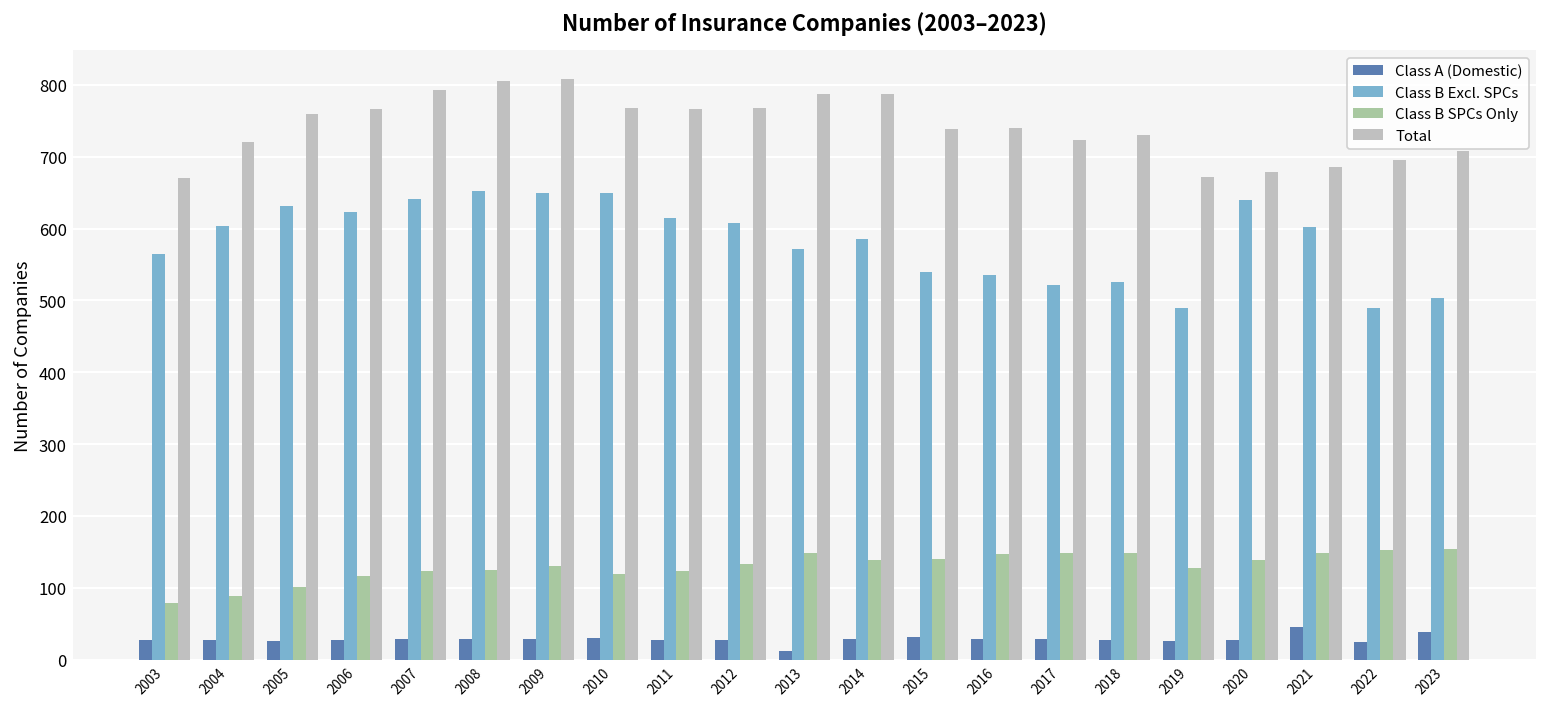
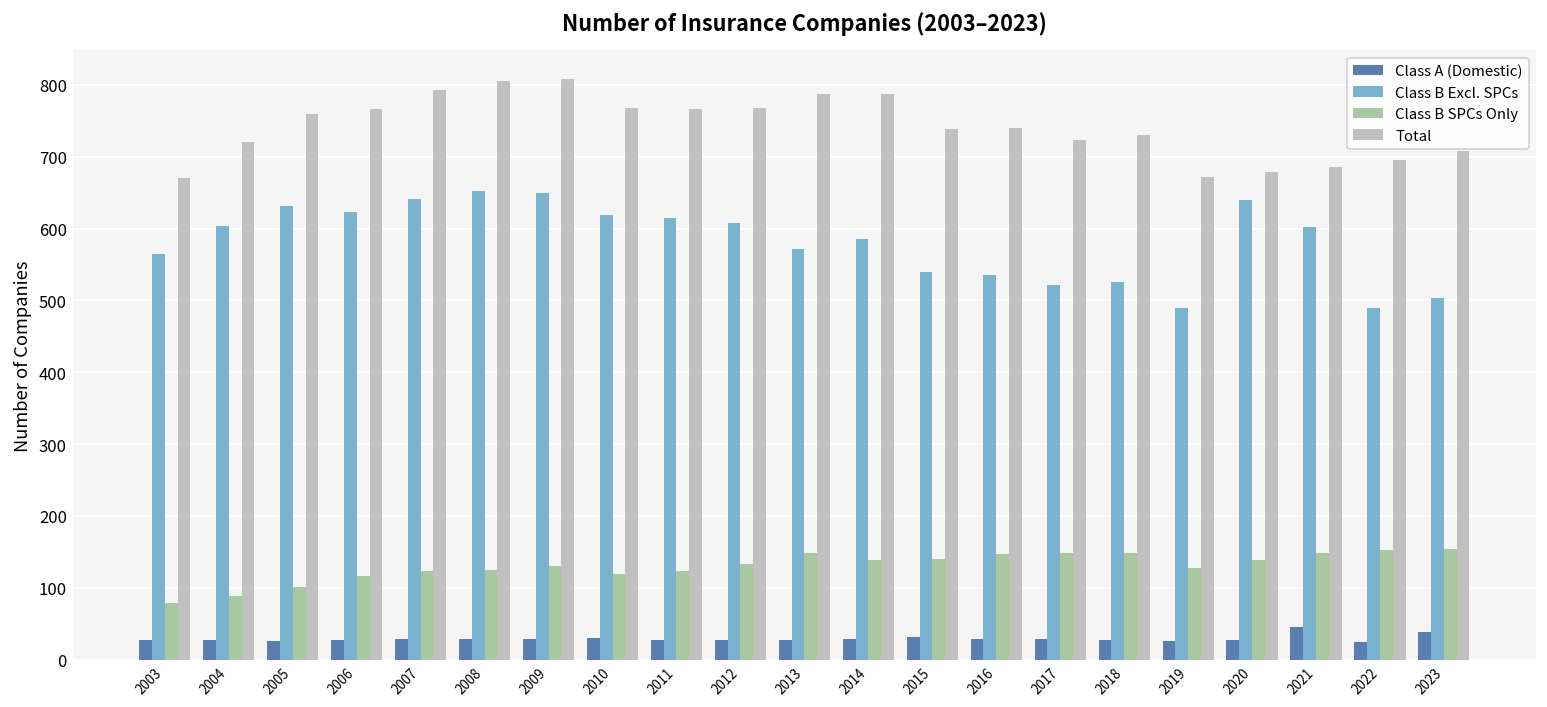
Class B Excl. SPCs, 2010: 650 -> 620
Class A (Domestic), 2013: 10 -> 30
